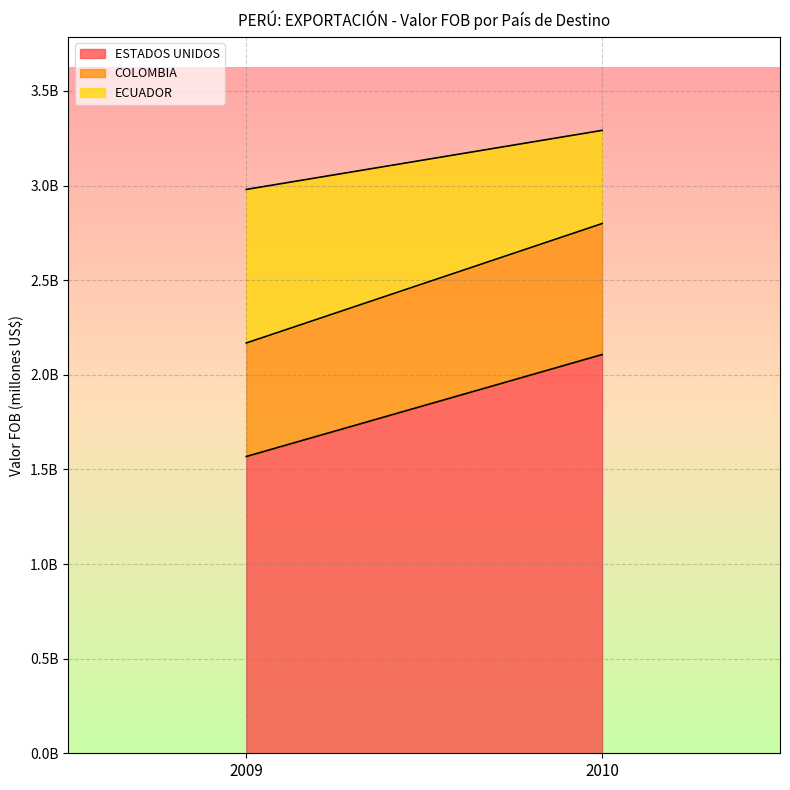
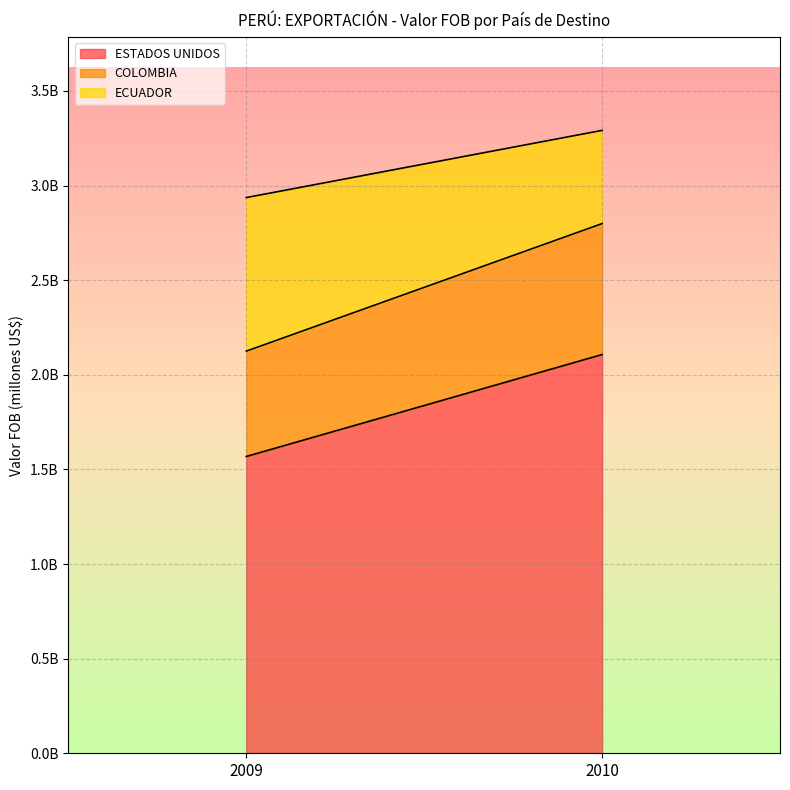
COLOMBIA, 2009: 600000000 -> 560000000
